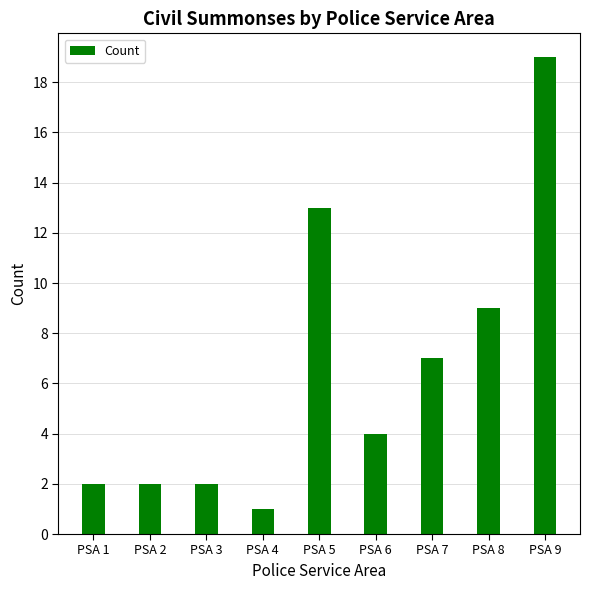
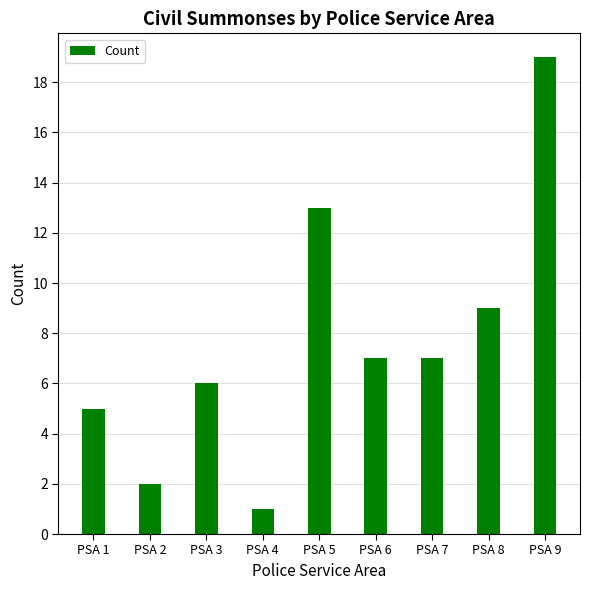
PSA 1: 2 -> 5
PSA 3: 2 -> 6
PSA 6: 4 -> 7
